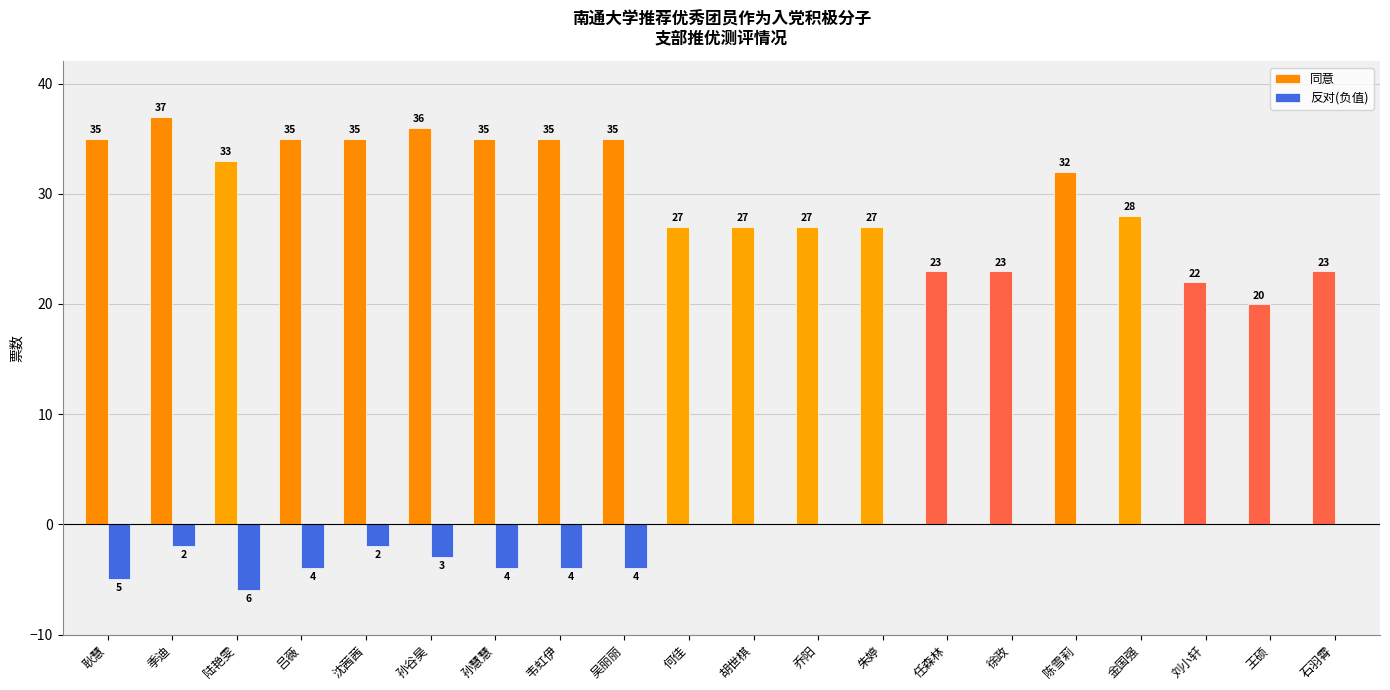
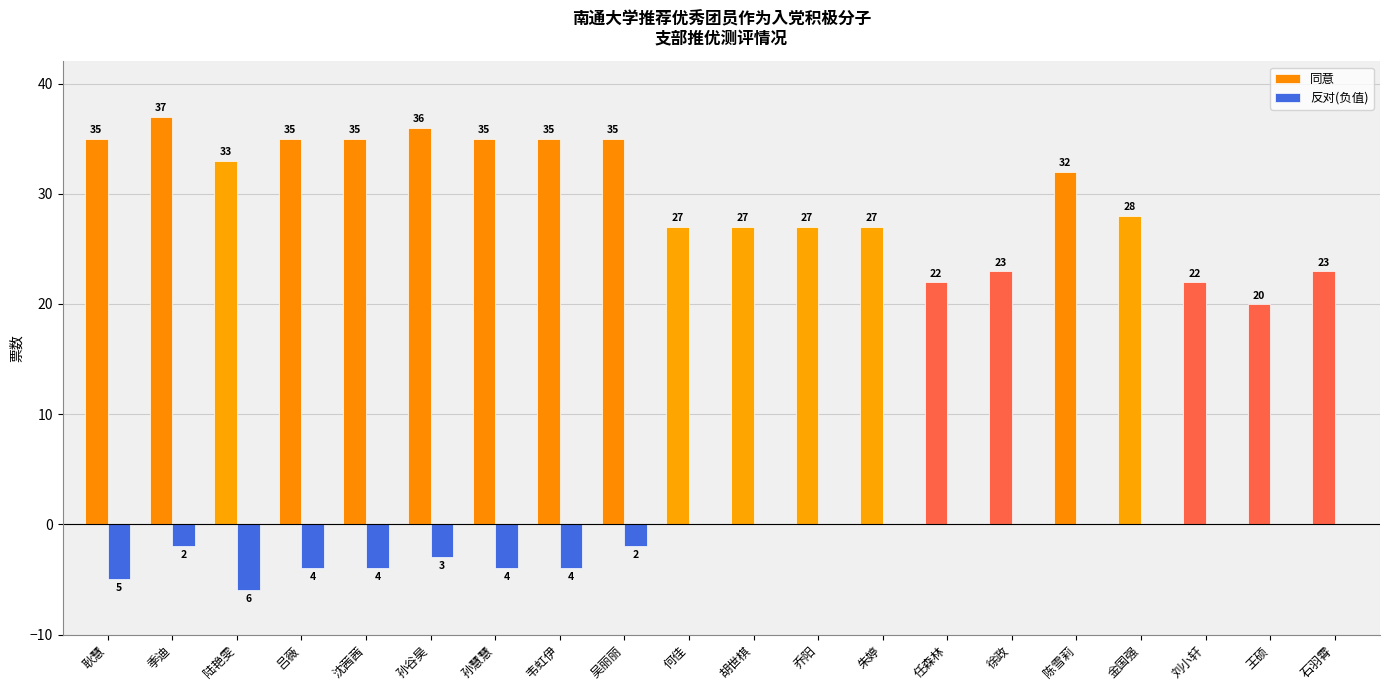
反对(负值), 沈茜茜: 2 -> 4
反对(负值), 吴丽丽: 4 -> 2
同意, 任森林: 23 -> 22
